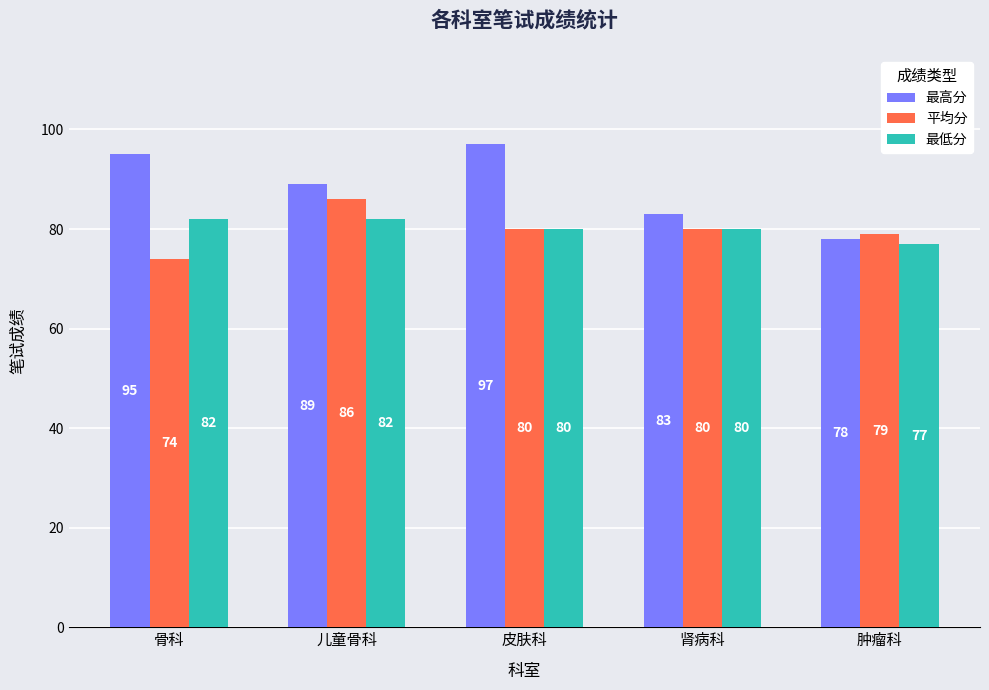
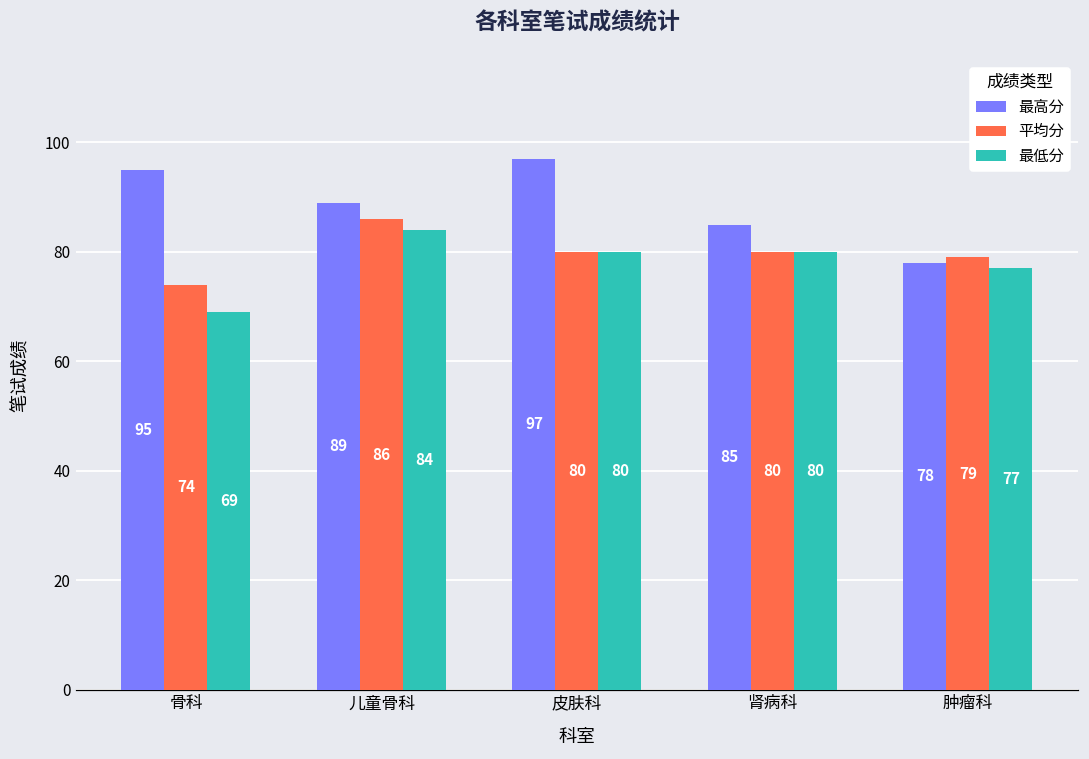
最低分, 骨科: 82 -> 69
最低分, 儿童骨科: 82 -> 84
最高分, 肾病科: 83 -> 85
